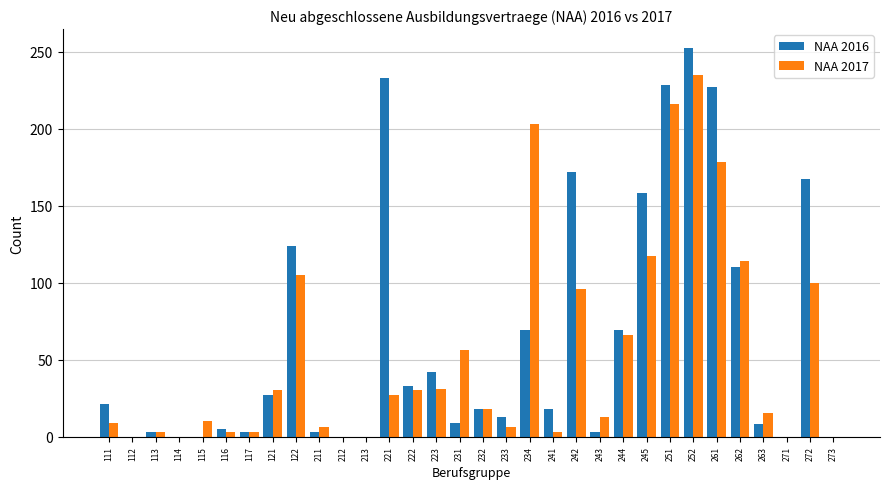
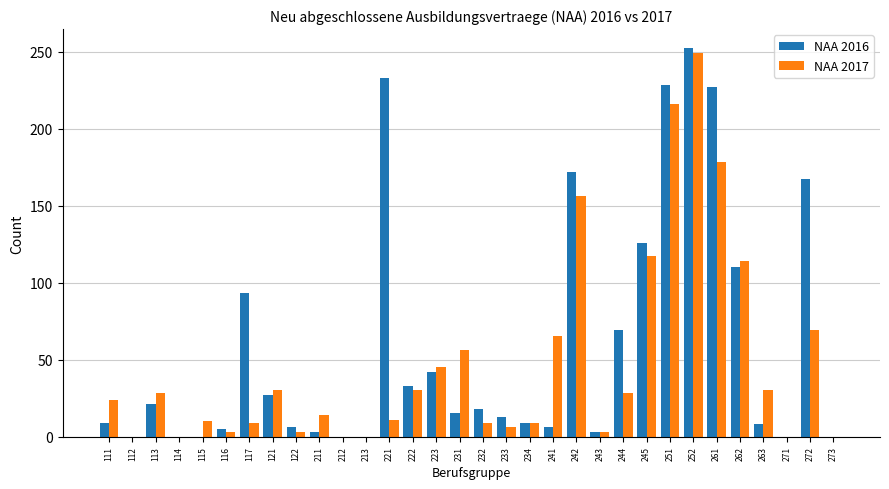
NAA 2016, 111: 21 -> 9
NAA 2017, 111: 9 -> 24
NAA 2016, 113: 3 -> 21
NAA 2017, 113: 3 -> 28
NAA 2016, 117: 3 -> 93
NAA 2017, 117: 3 -> 9
NAA 2016, 122: 124 -> 6
NAA 2017, 122: 105 -> 3
NAA 2017, 211: 6 -> 14
NAA 2017, 221: 27 -> 11
NAA 2017, 223: 31 -> 45
NAA 2016, 231: 9 -> 15
NAA 2017, 232: 18 -> 9
NAA 2016, 234: 69 -> 9
NAA 2017, 234: 203 -> 9
NAA 2016, 241: 18 -> 6
NAA 2017, 241: 3 -> 65
NAA 2017, 242: 96 -> 156
NAA 2017, 243: 13 -> 3
NAA 2017, 244: 66 -> 28
NAA 2016, 245: 158 -> 126
NAA 2017, 252: 235 -> 249
NAA 2017, 263: 15 -> 30
NAA 2017, 272: 100 -> 69
